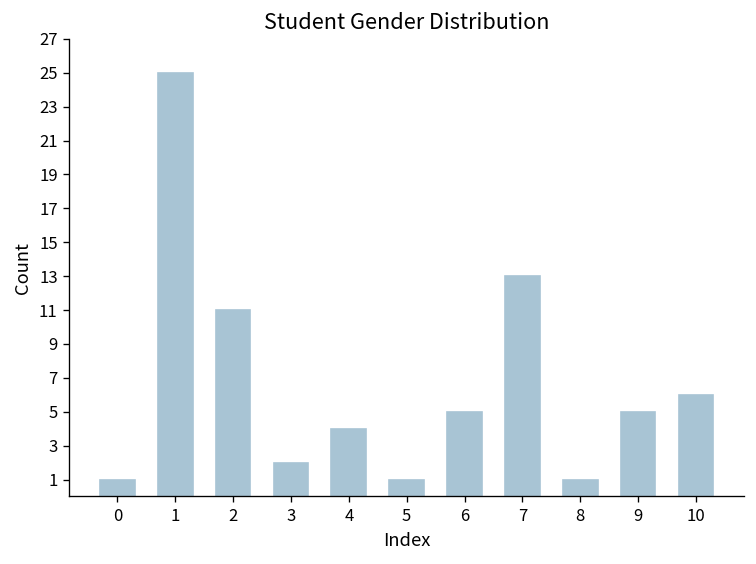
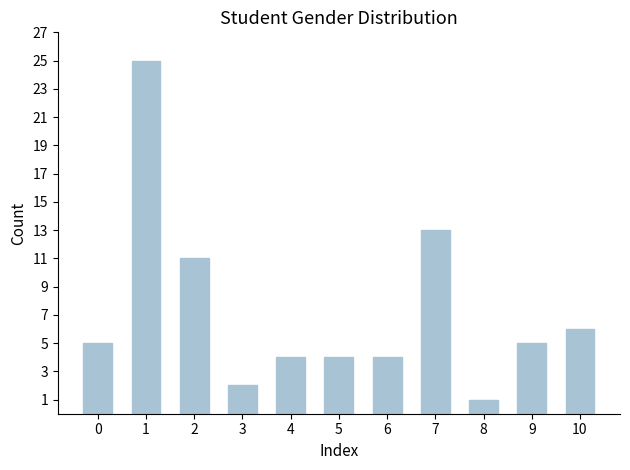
0: 1 -> 5
5: 1 -> 4
6: 5 -> 4
